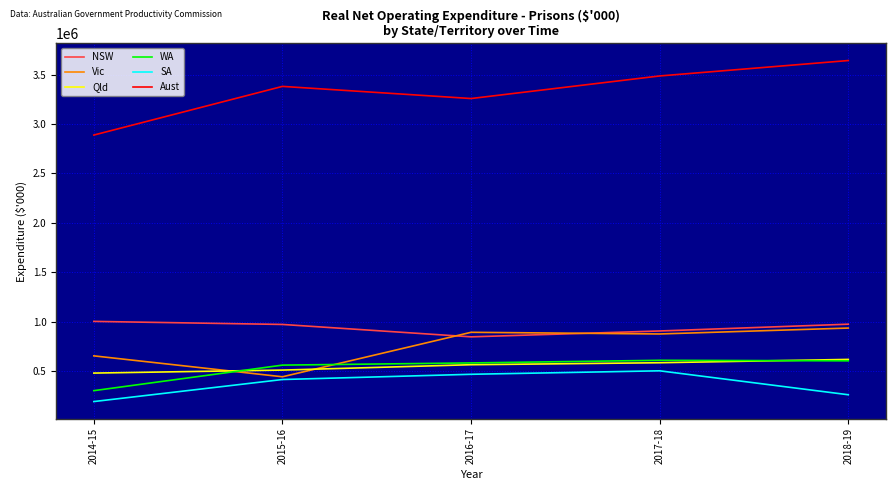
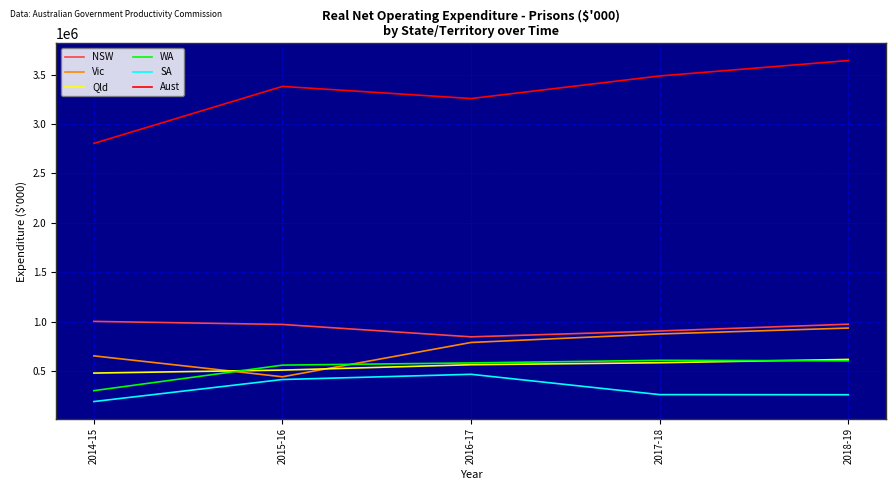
Aust, 2014-15: 2900000 -> 2800000
Vic, 2016-17: 900000 -> 800000
SA, 2017-18: 500000 -> 300000
